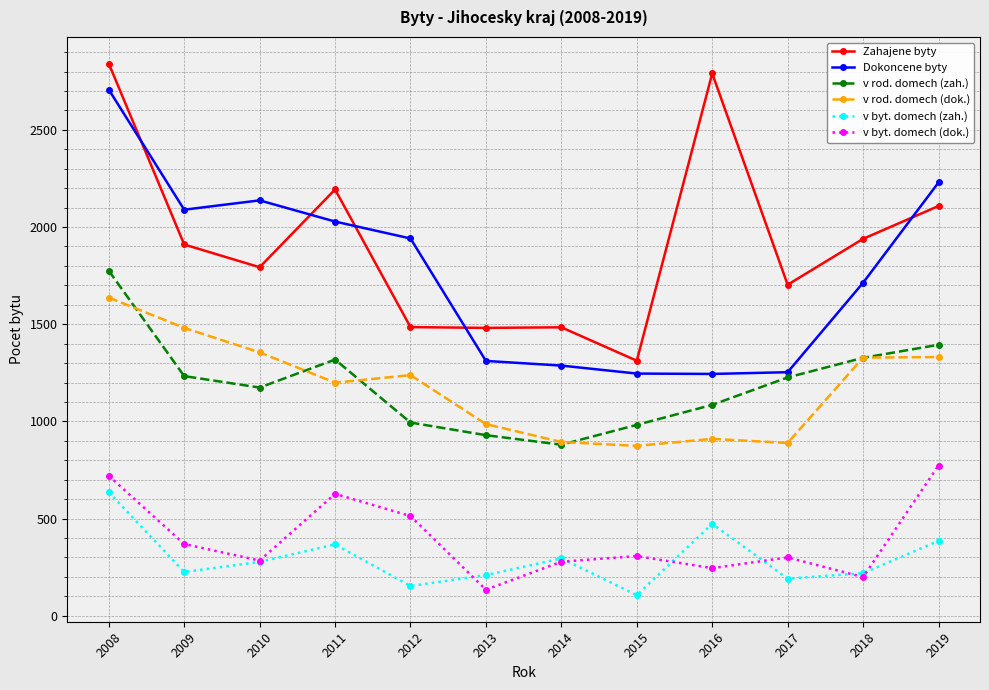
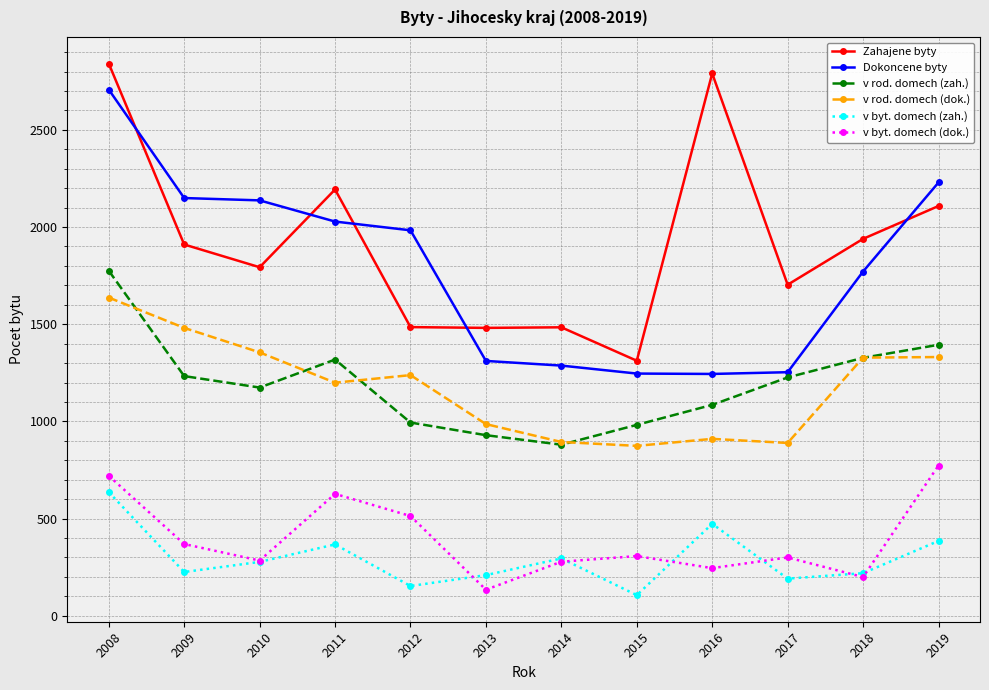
Dokoncene byty, 2009: 2090 -> 2150
Dokoncene byty, 2012: 1940 -> 1980
Dokoncene byty, 2018: 1710 -> 1770
